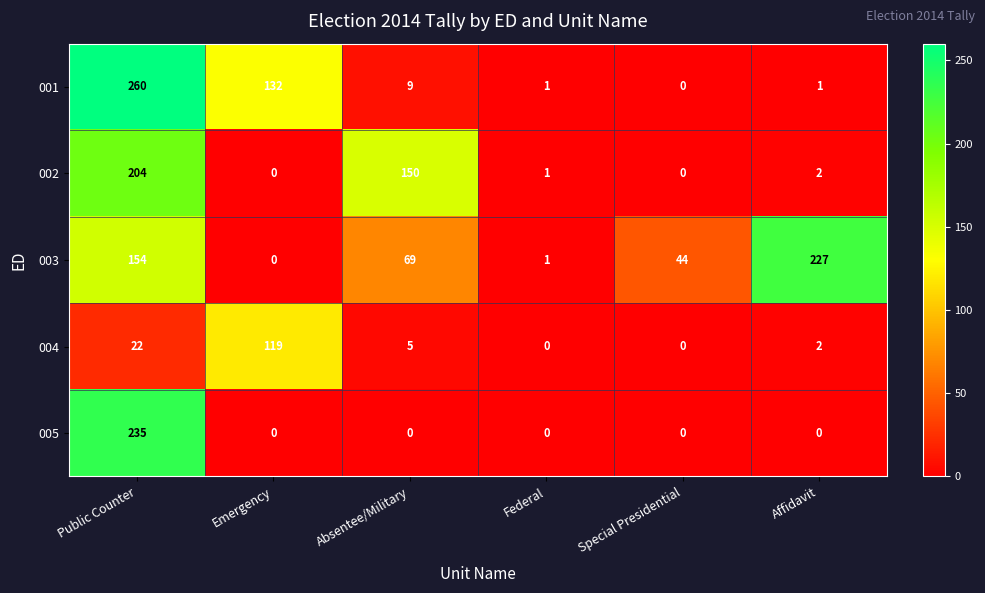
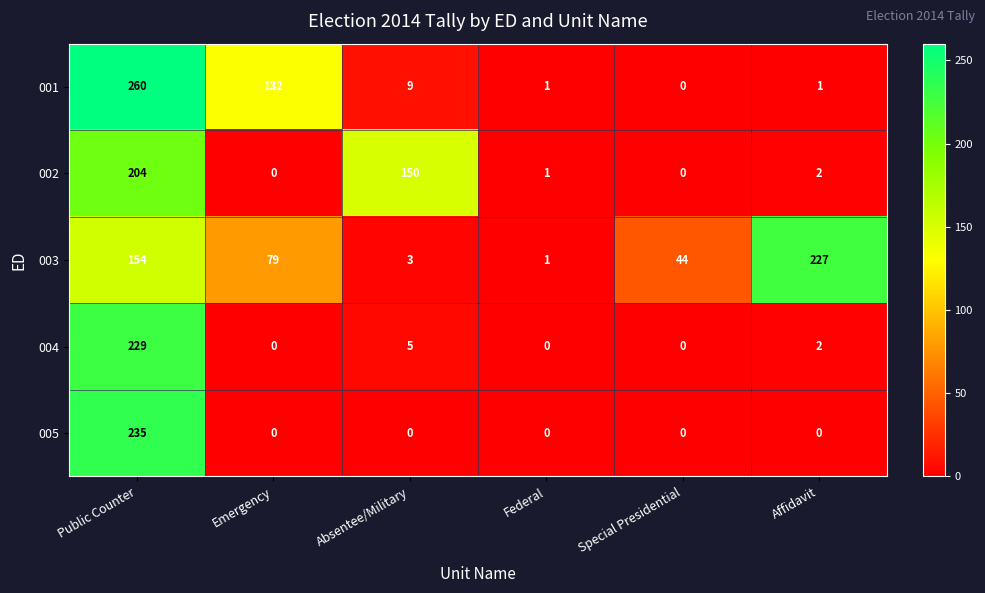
003, Emergency: 0 -> 79
003, Absentee/Military: 69 -> 3
004, Public Counter: 22 -> 229
004, Emergency: 119 -> 0
